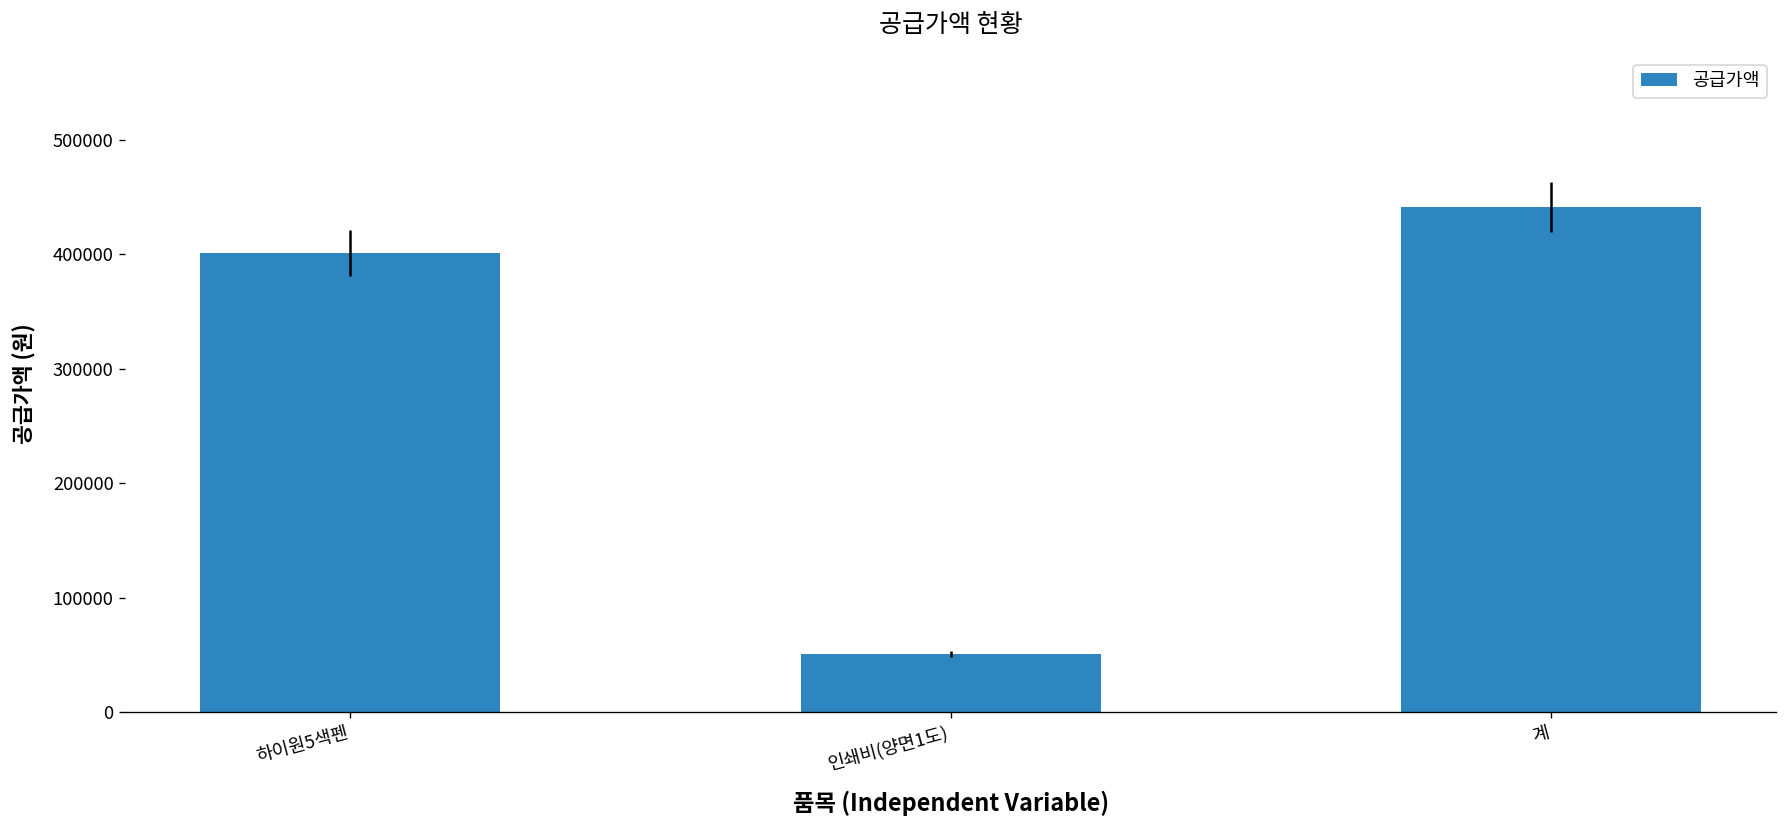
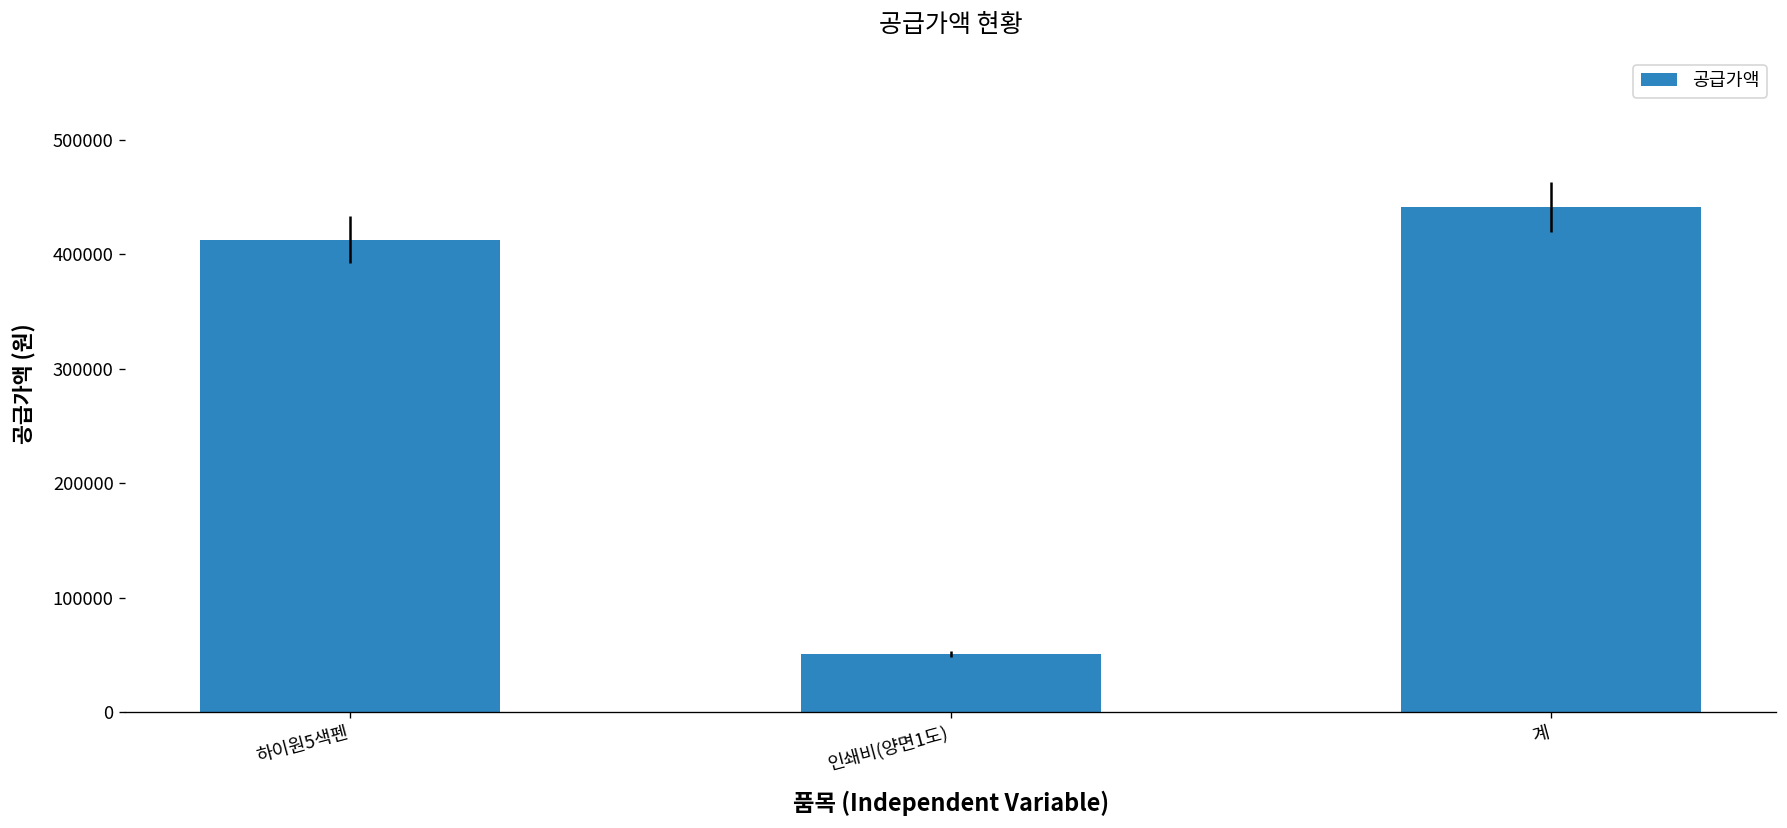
하이원5색펜: 400000 -> 410000
